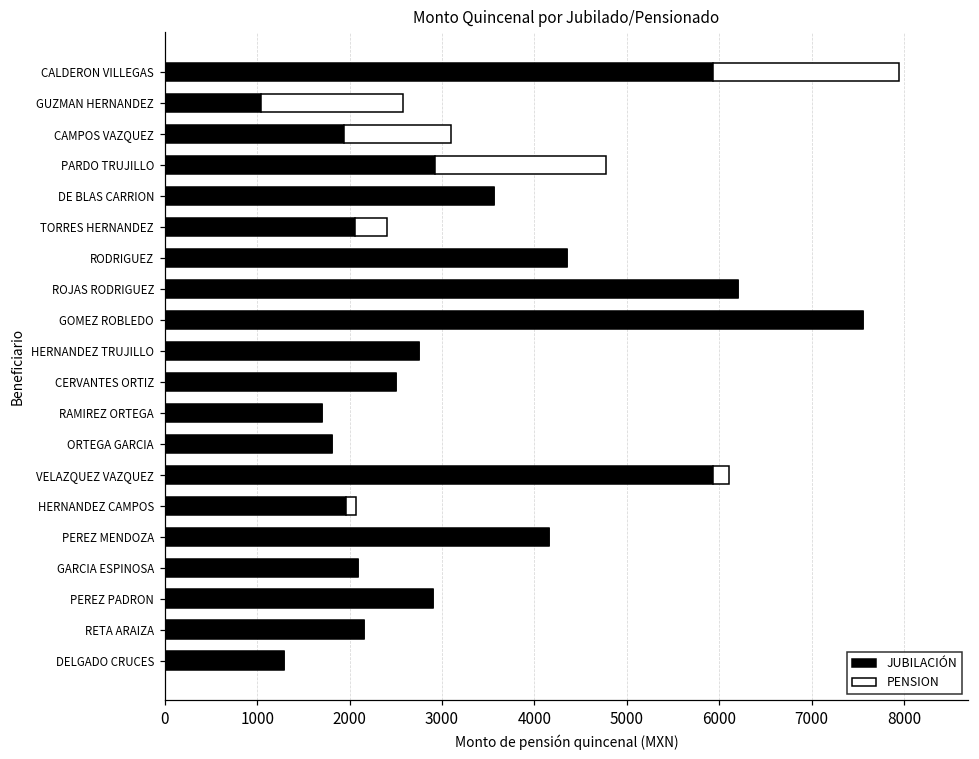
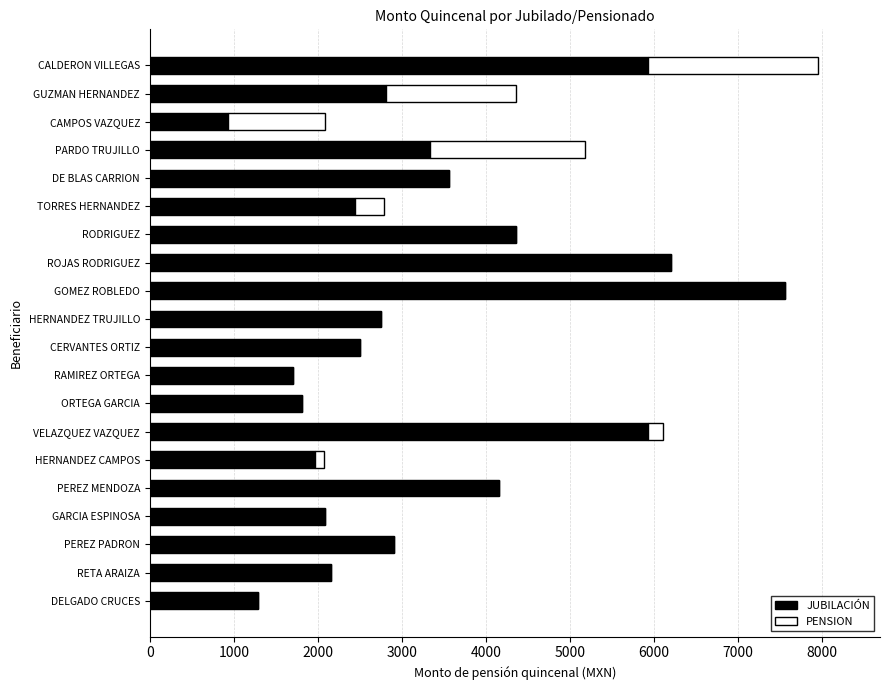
JUBILACIÓN, GUZMAN HERNANDEZ: 1000 -> 2800
JUBILACIÓN, CAMPOS VAZQUEZ: 1900 -> 900
JUBILACIÓN, PARDO TRUJILLO: 2900 -> 3300
JUBILACIÓN, TORRES HERNANDEZ: 2100 -> 2400
